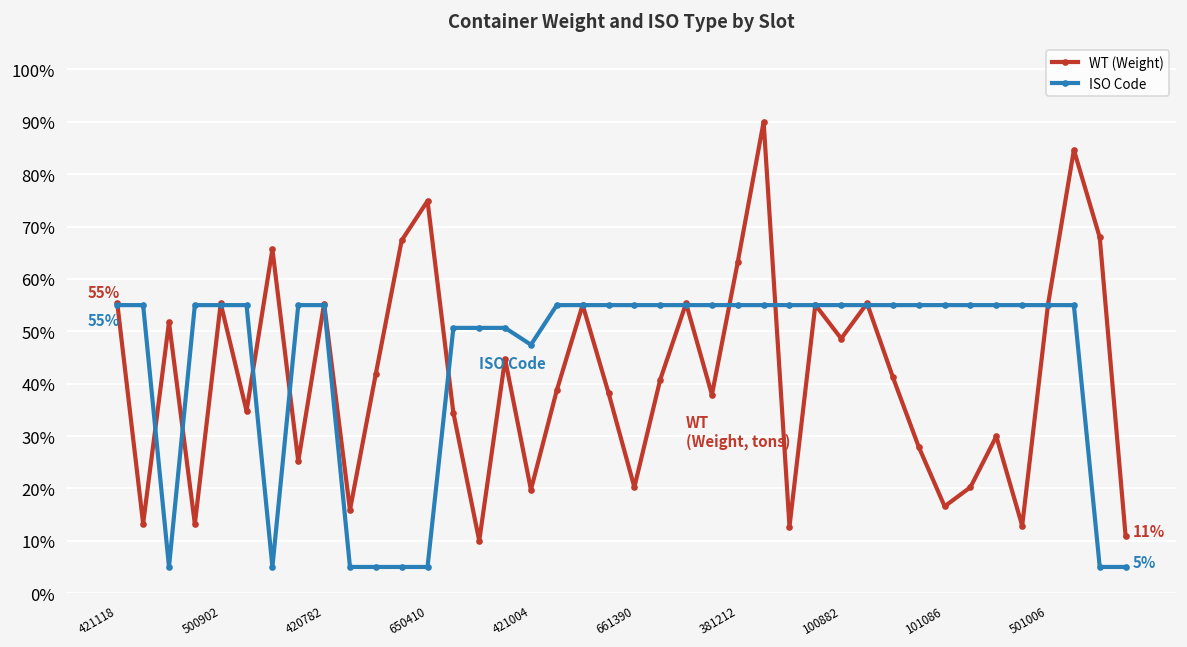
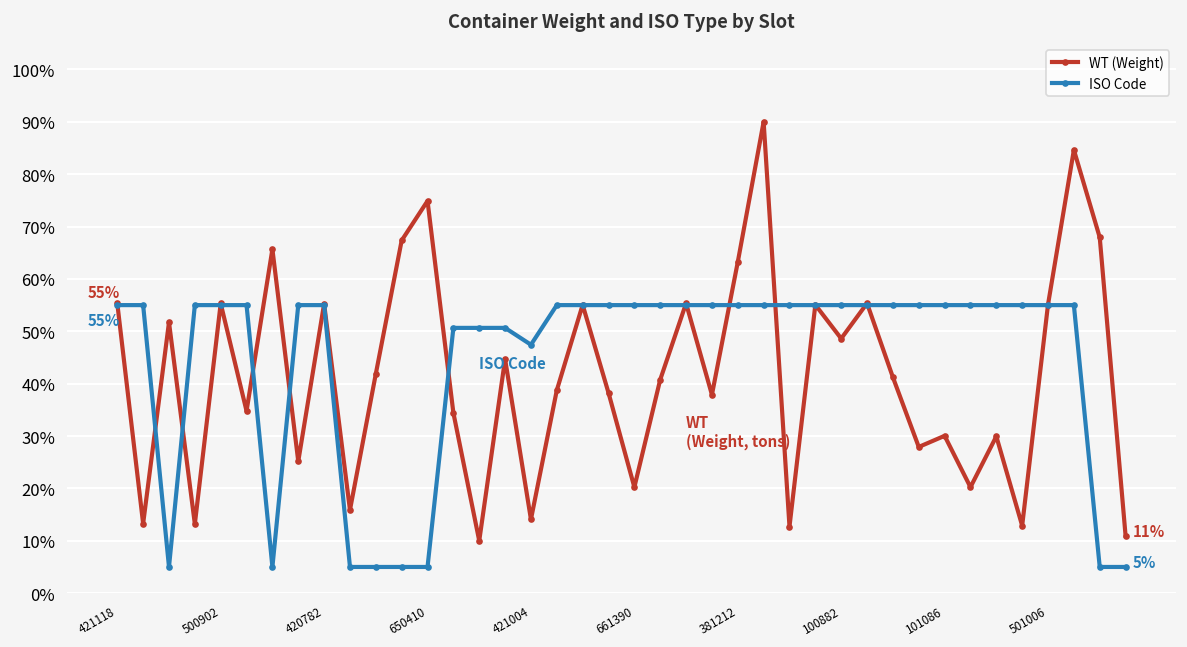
WT (Weight), 421004: 20% -> 14%
WT (Weight), 101086: 17% -> 30%
